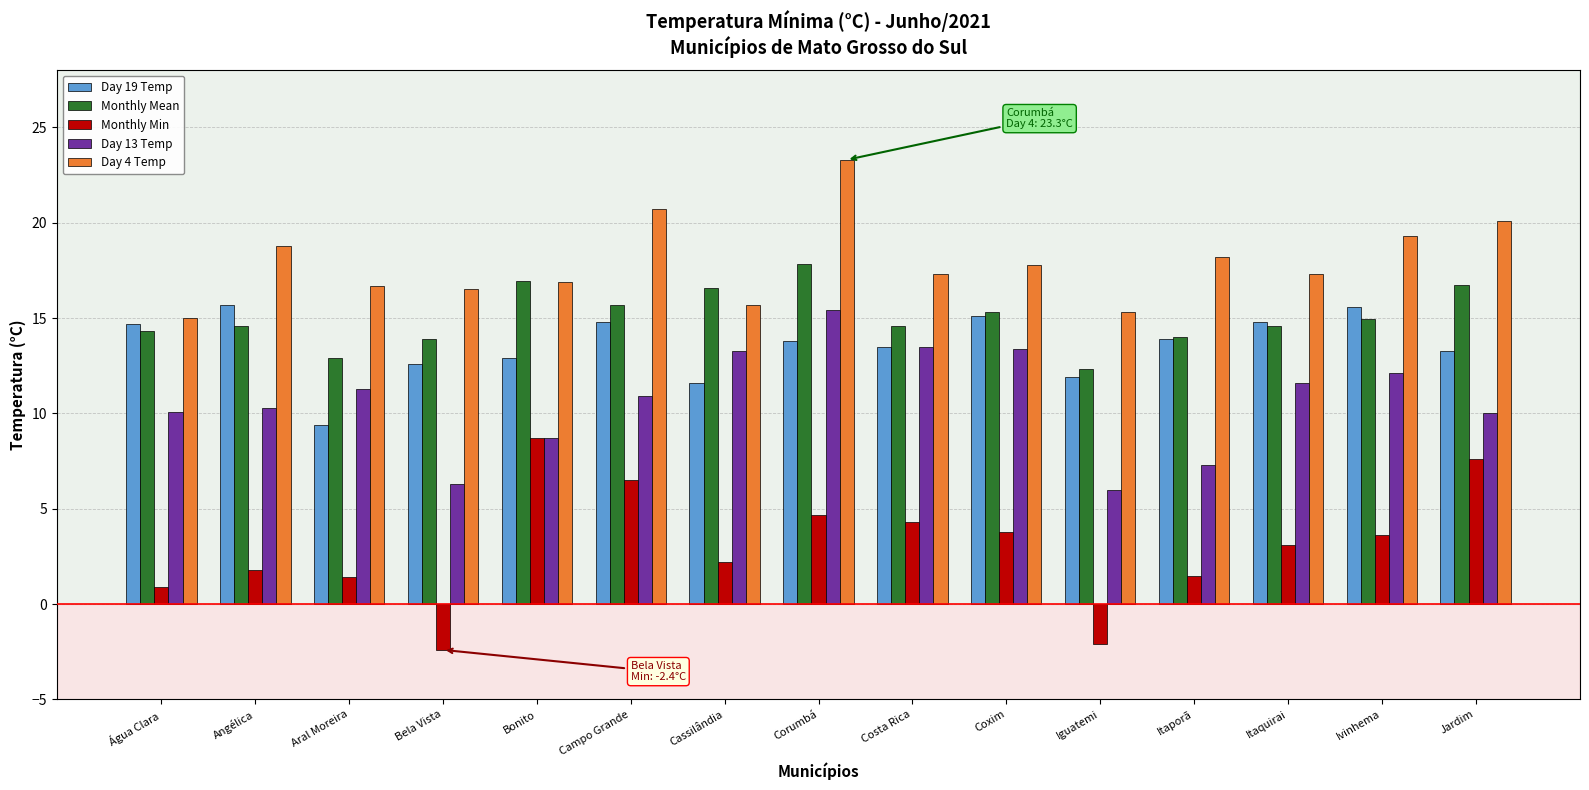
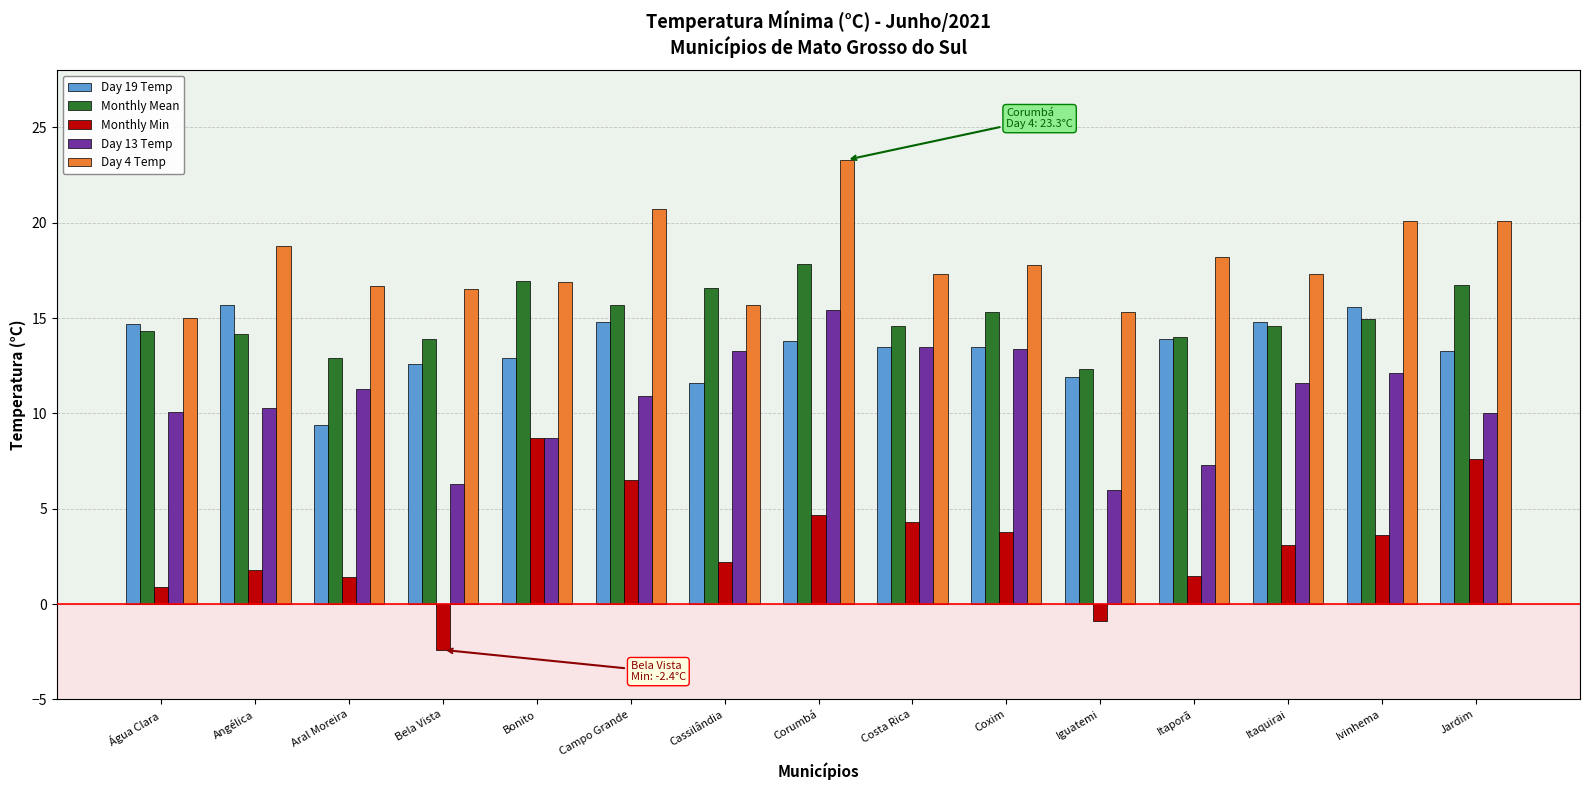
Monthly Mean, Angélica: 14.6 -> 14.2
Day 19 Temp, Coxim: 15.1 -> 13.5
Monthly Min, Iguatemi: -2.1 -> -0.9
Day 4 Temp, Ivinhema: 19.3 -> 20.1
